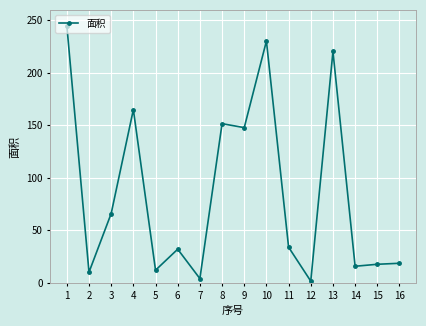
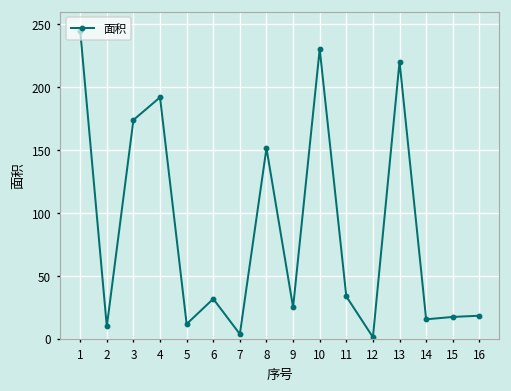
3: 66 -> 174
4: 165 -> 192
9: 148 -> 25
